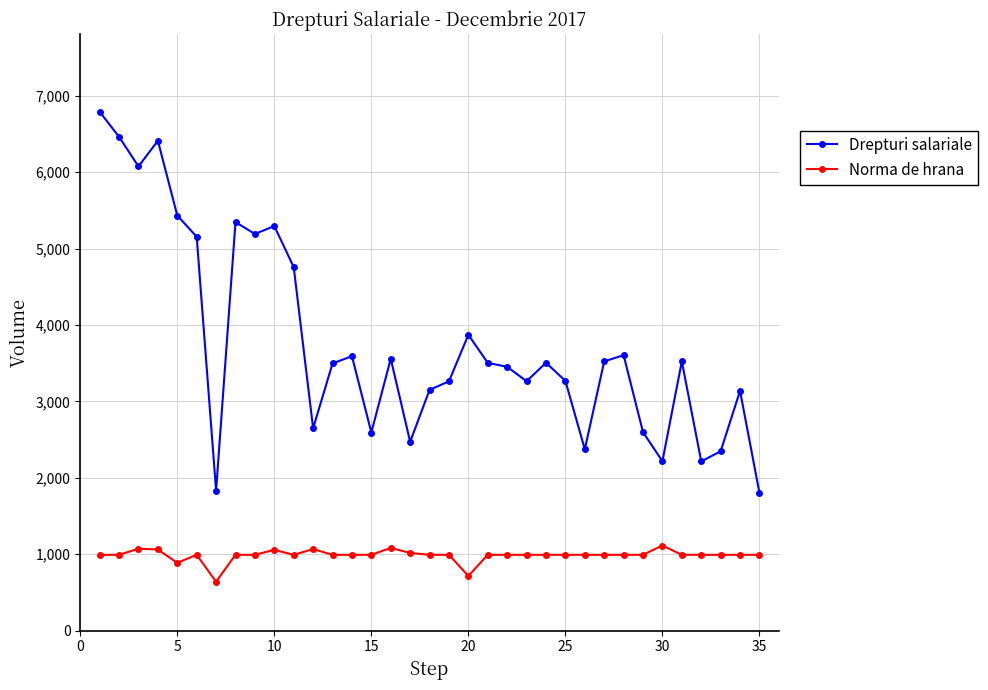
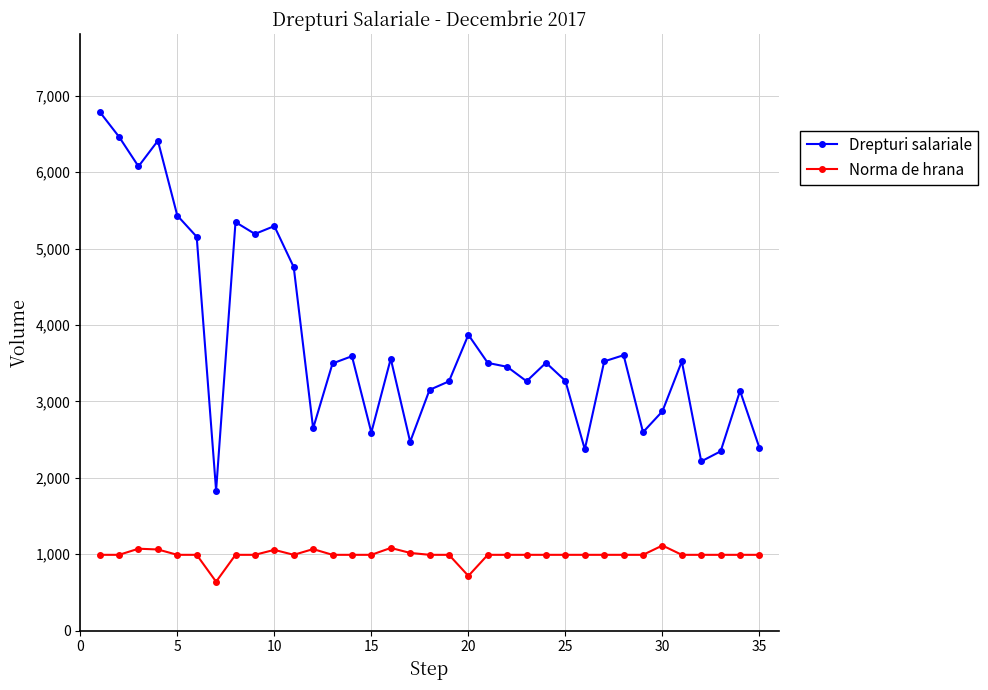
Norma de hrana, 5: 900 -> 1,000
Drepturi salariale, 30: 2,200 -> 2,900
Drepturi salariale, 35: 1,800 -> 2,400
